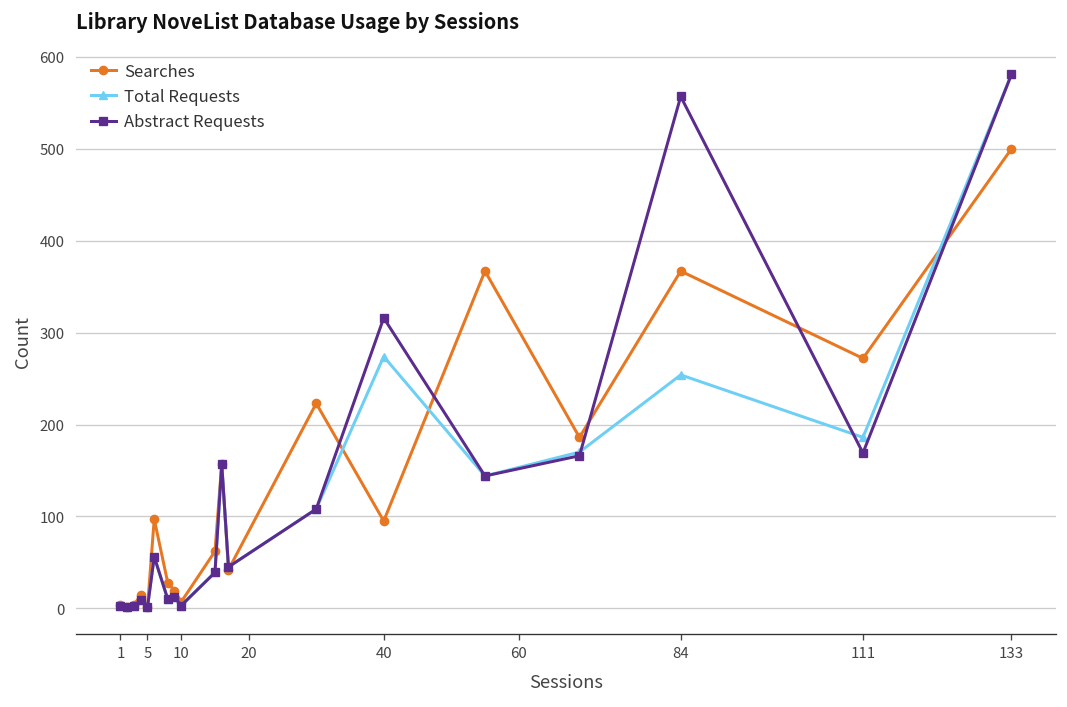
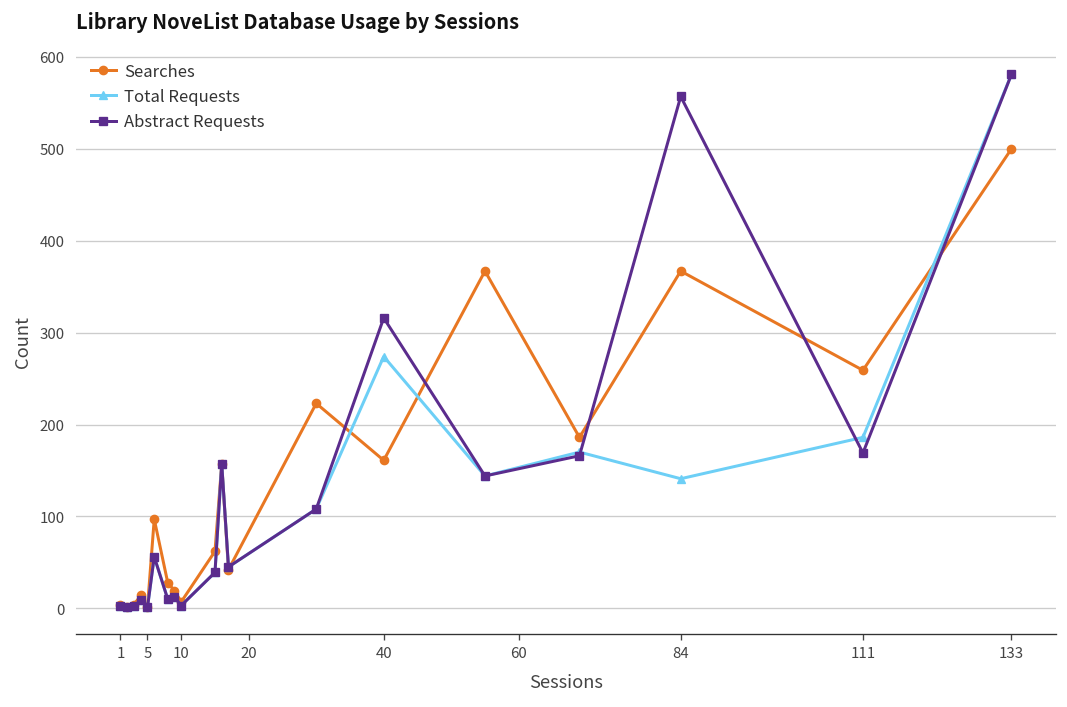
Searches, 40: 100 -> 160
Total Requests, 84: 250 -> 140
Searches, 111: 270 -> 260
